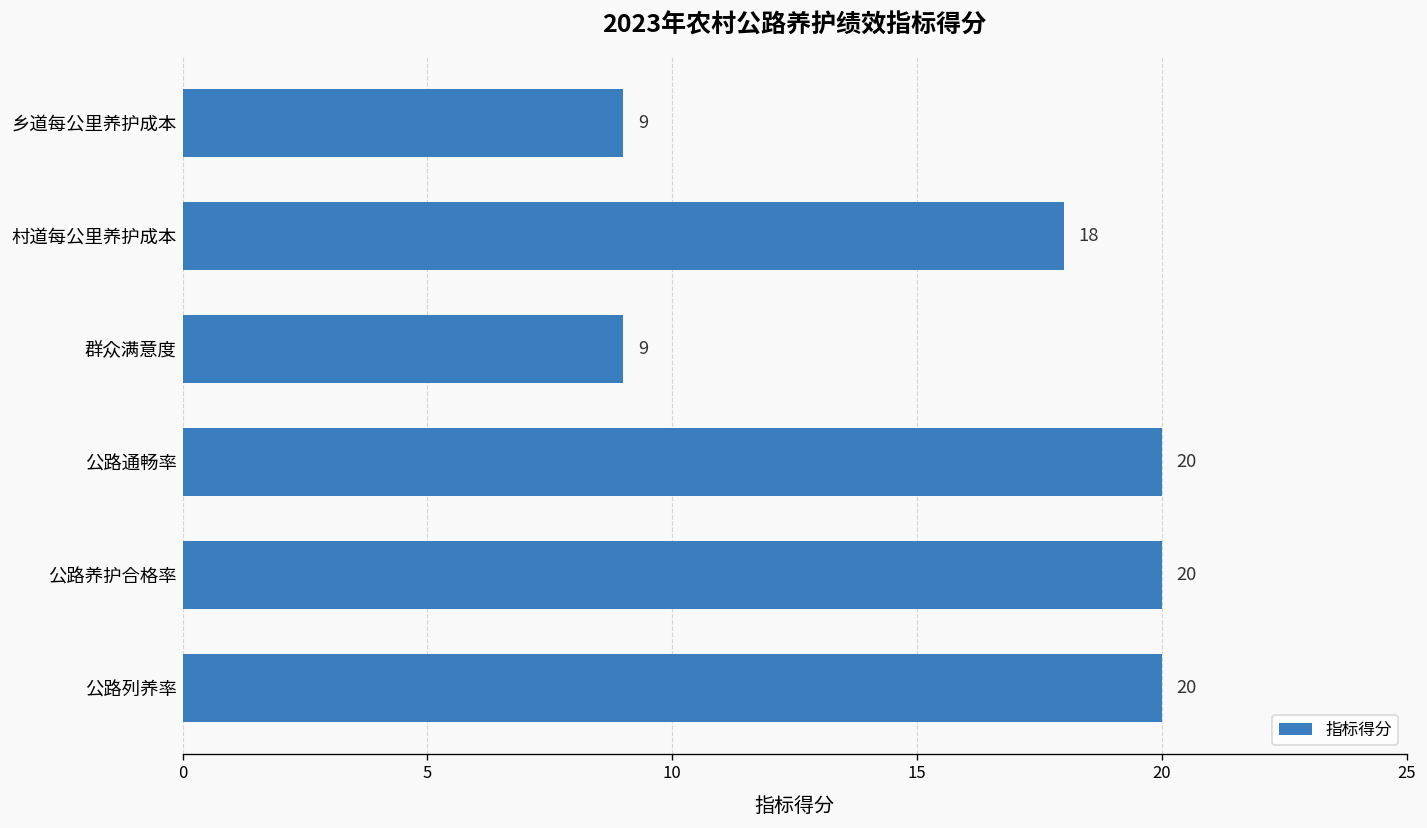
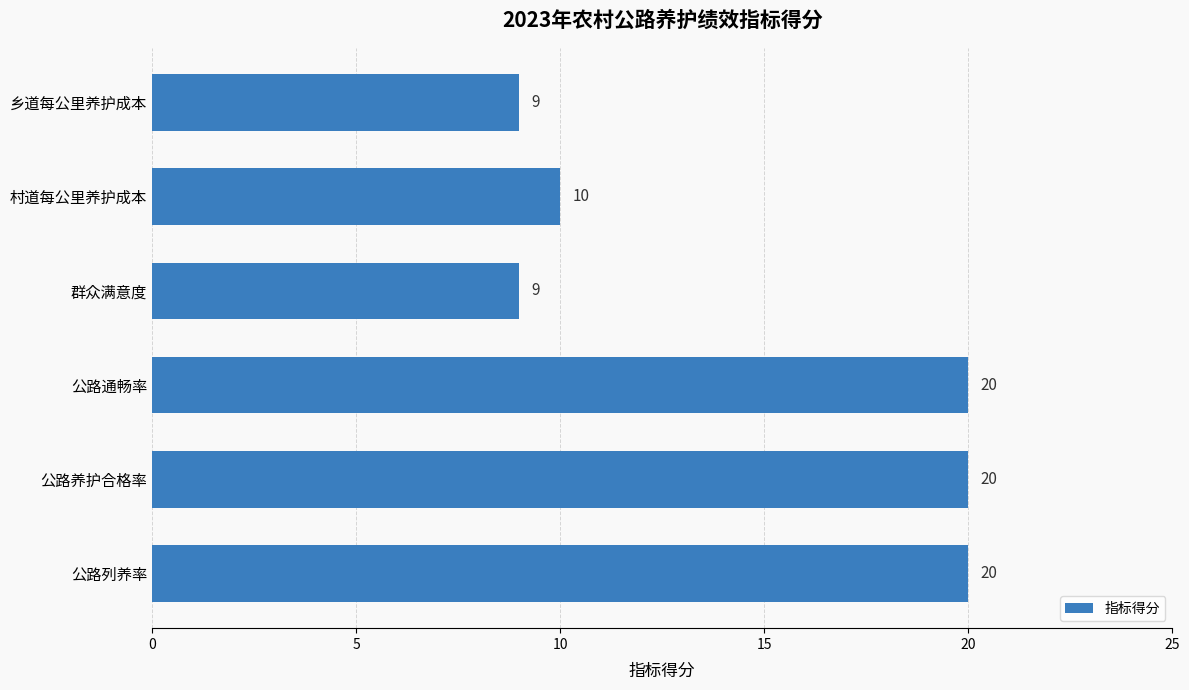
村道每公里养护成本: 18 -> 10
